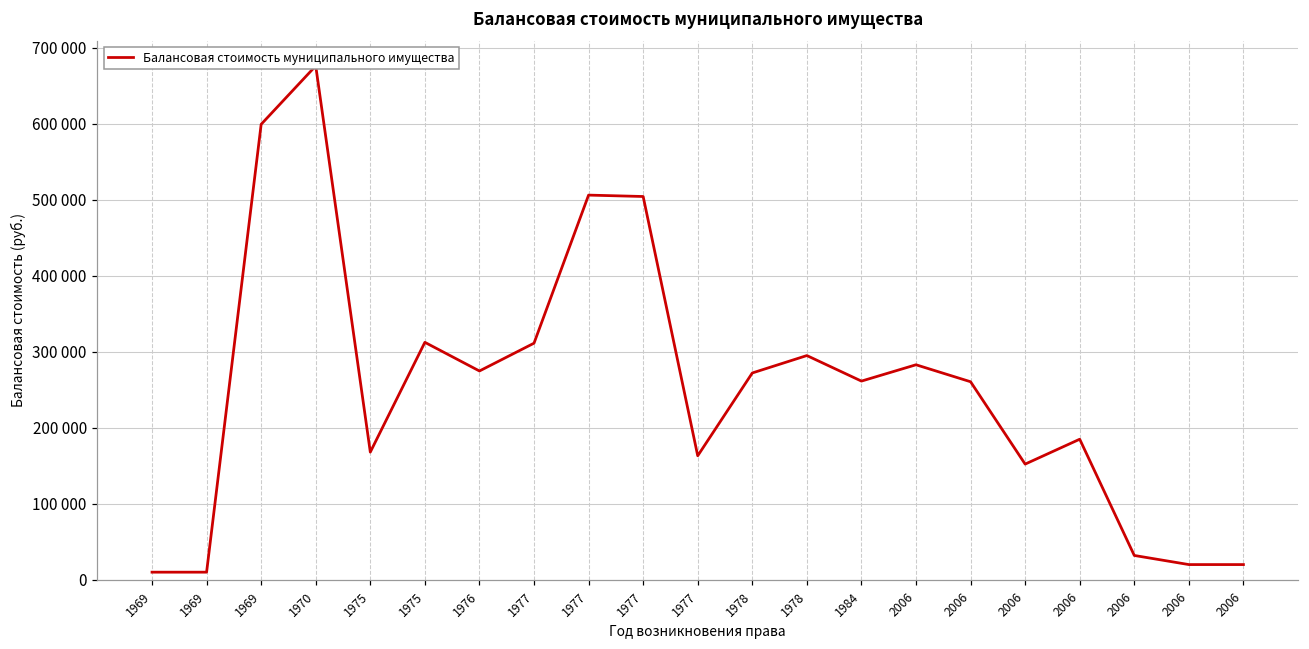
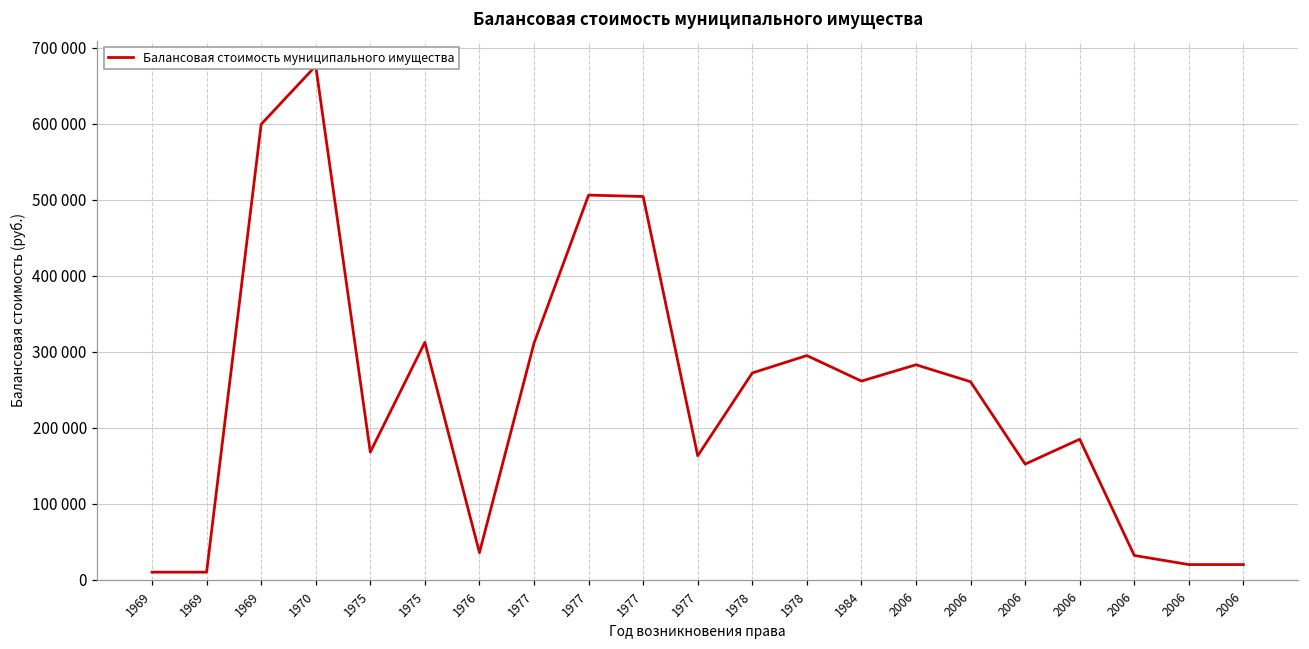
1976: 270000 -> 40000
